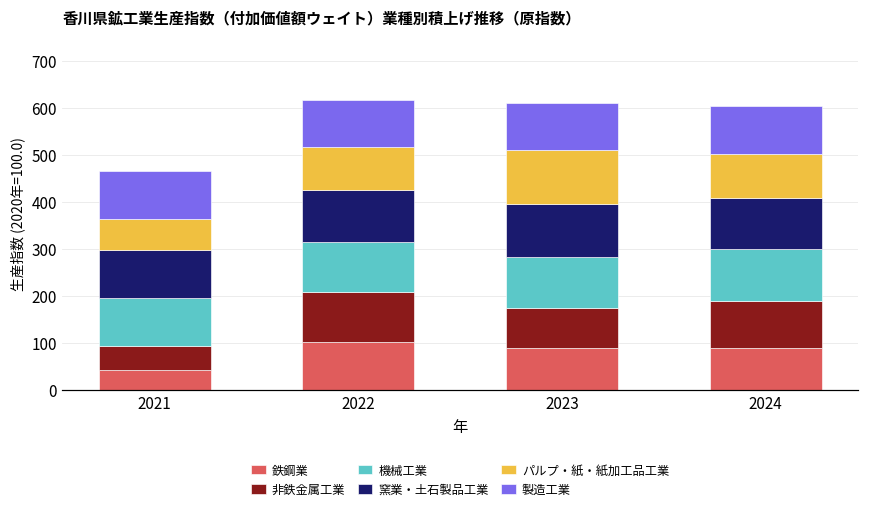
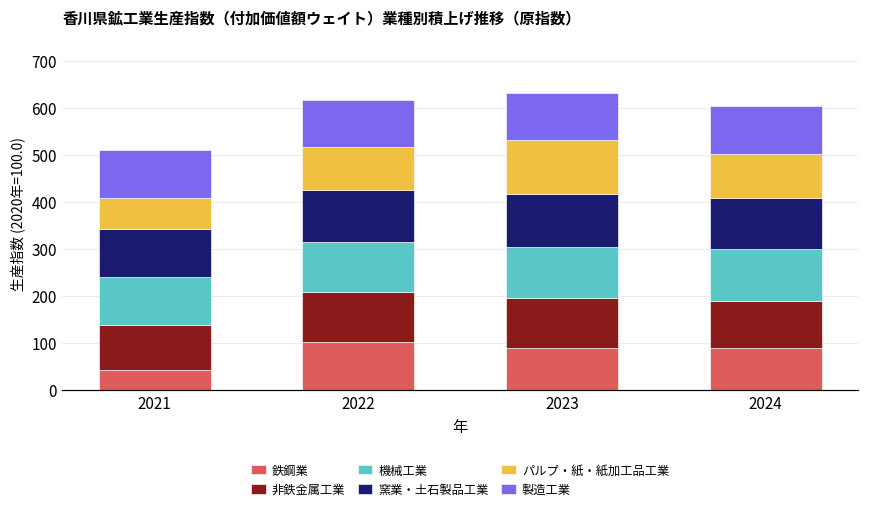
非鉄金属工業, 2021: 50 -> 100
非鉄金属工業, 2023: 90 -> 110
